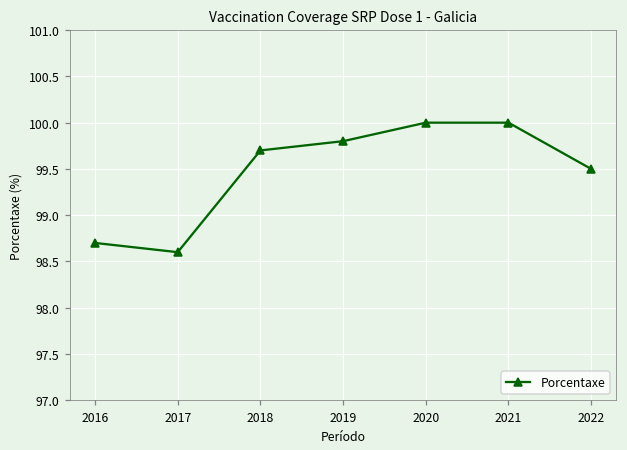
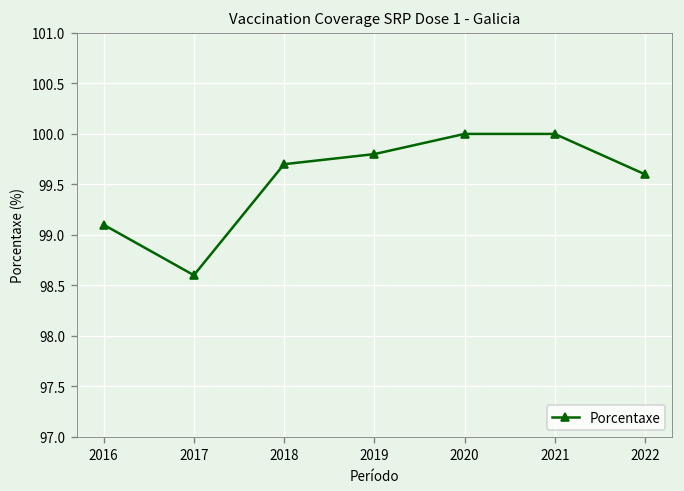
2016: 98.7 -> 99.1
2022: 99.5 -> 99.6
